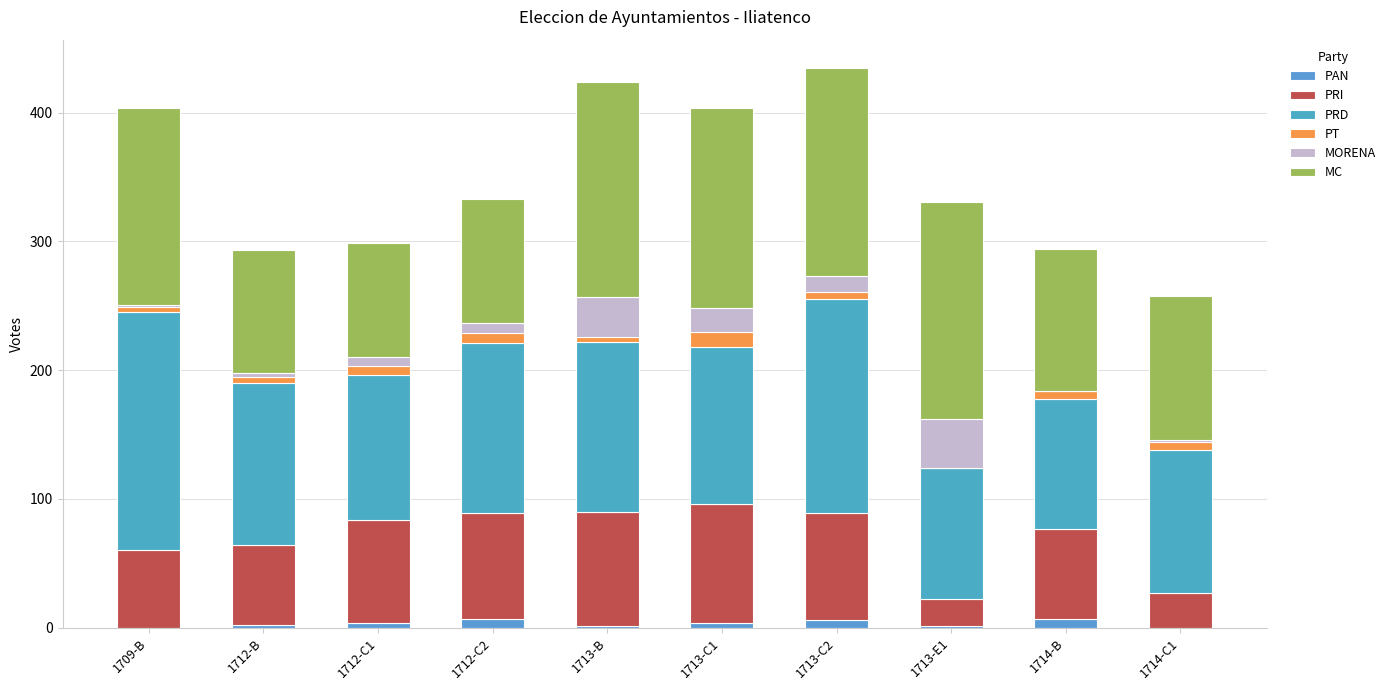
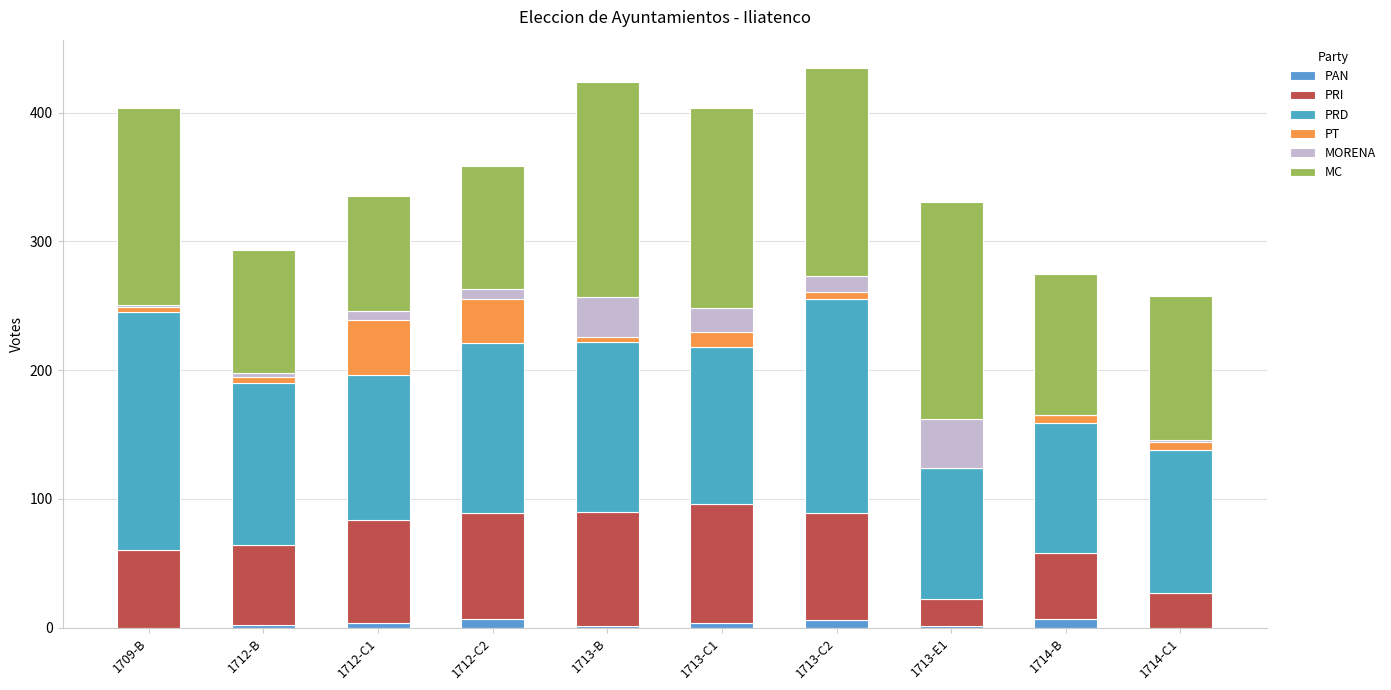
PT, 1712-C1: 7 -> 43
PT, 1712-C2: 8 -> 34
PRI, 1714-B: 70 -> 51
